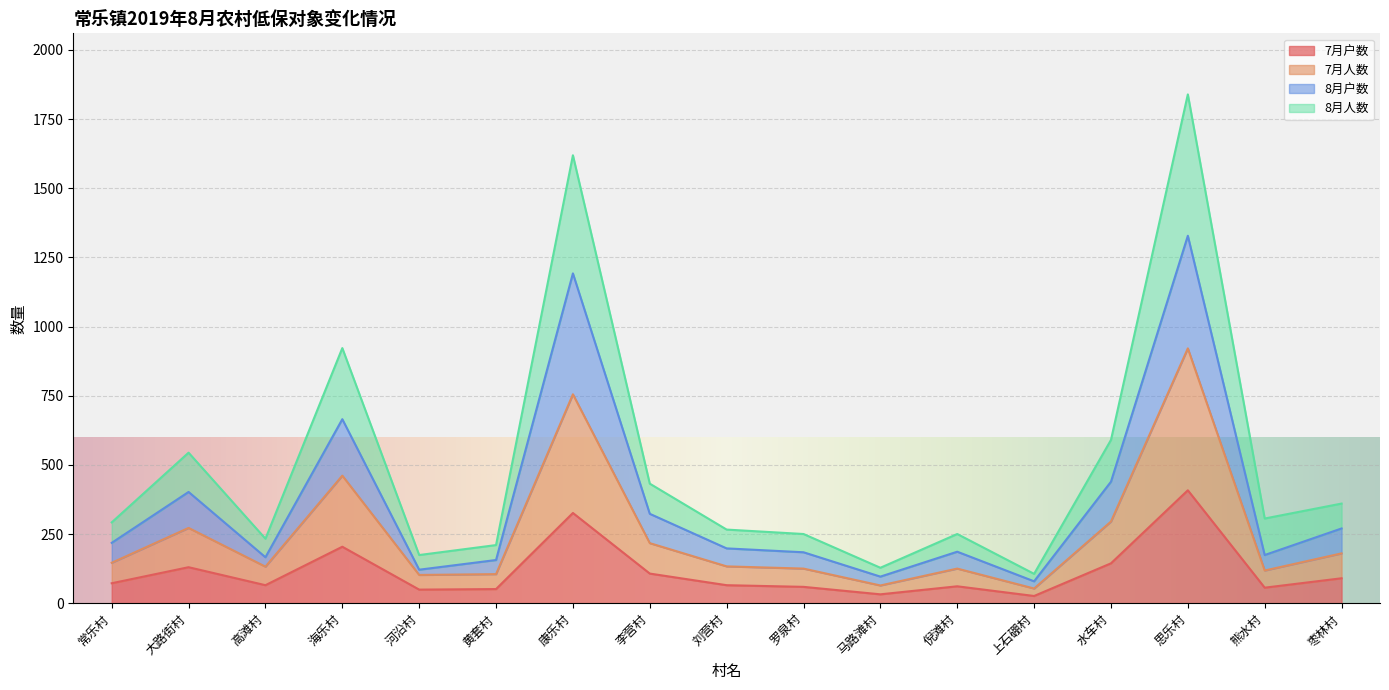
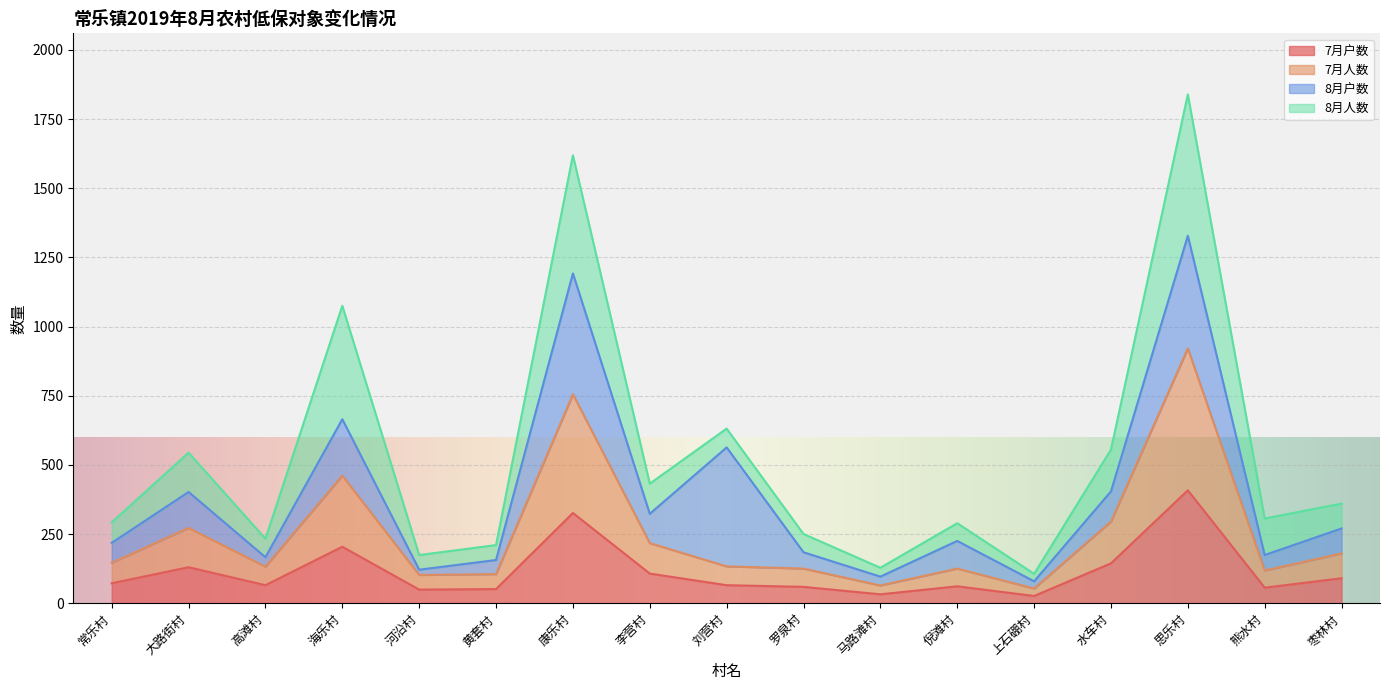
8月人数, 海乐村: 260 -> 410
8月户数, 刘营村: 70 -> 430
8月户数, 倪滩村: 60 -> 100
8月户数, 水车村: 140 -> 110
